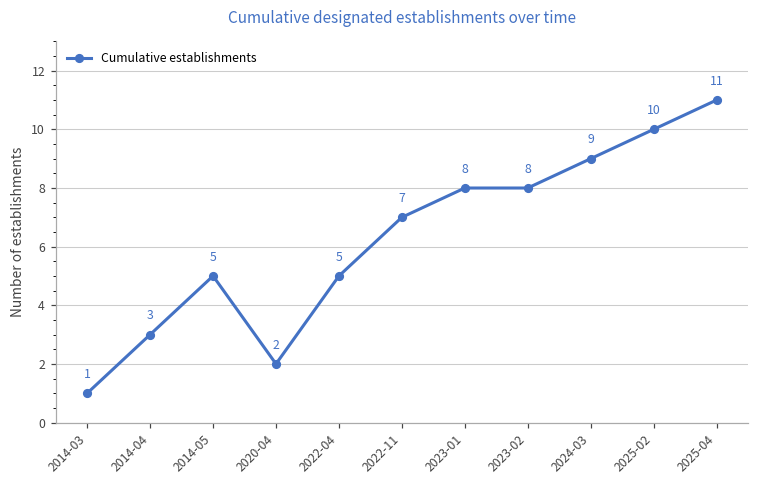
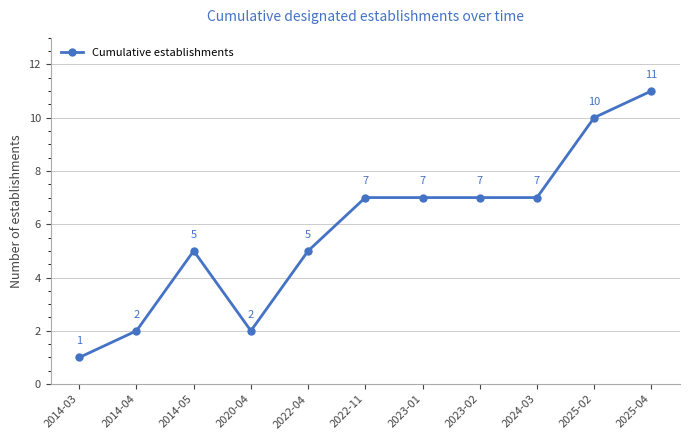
2014-04: 3 -> 2
2023-01: 8 -> 7
2023-02: 8 -> 7
2024-03: 9 -> 7
